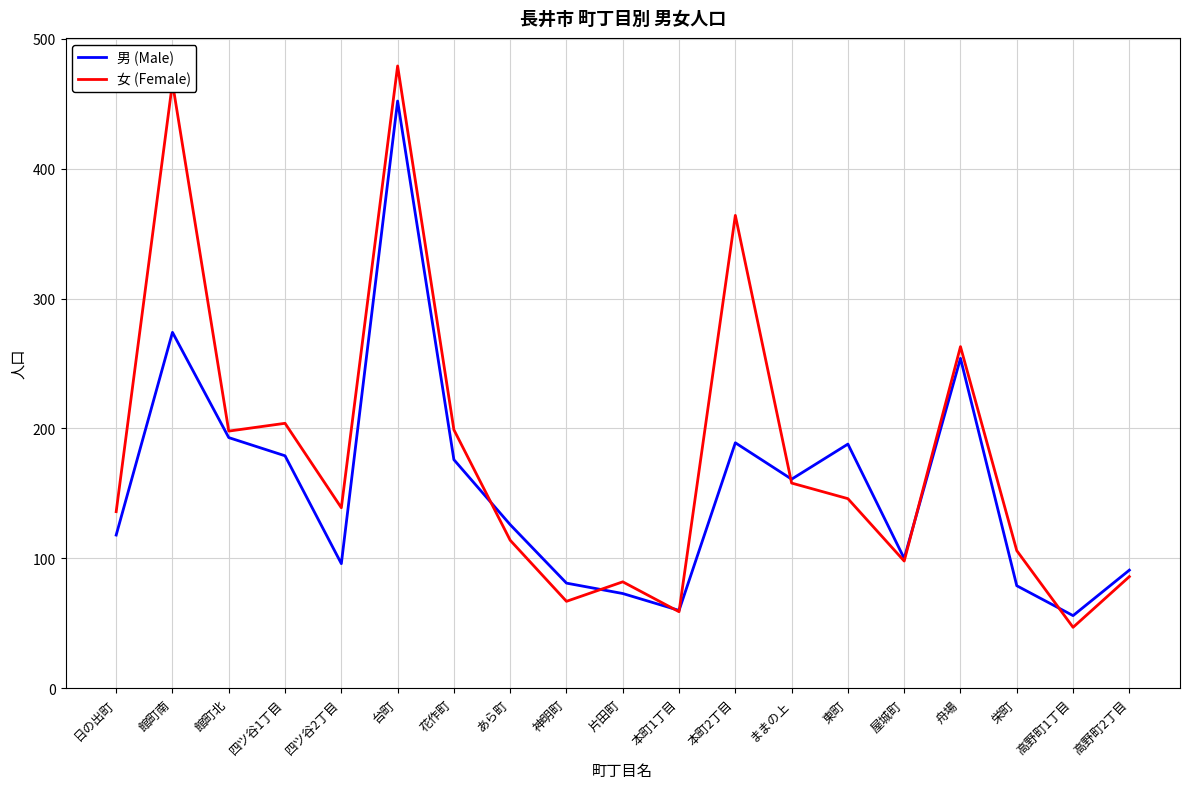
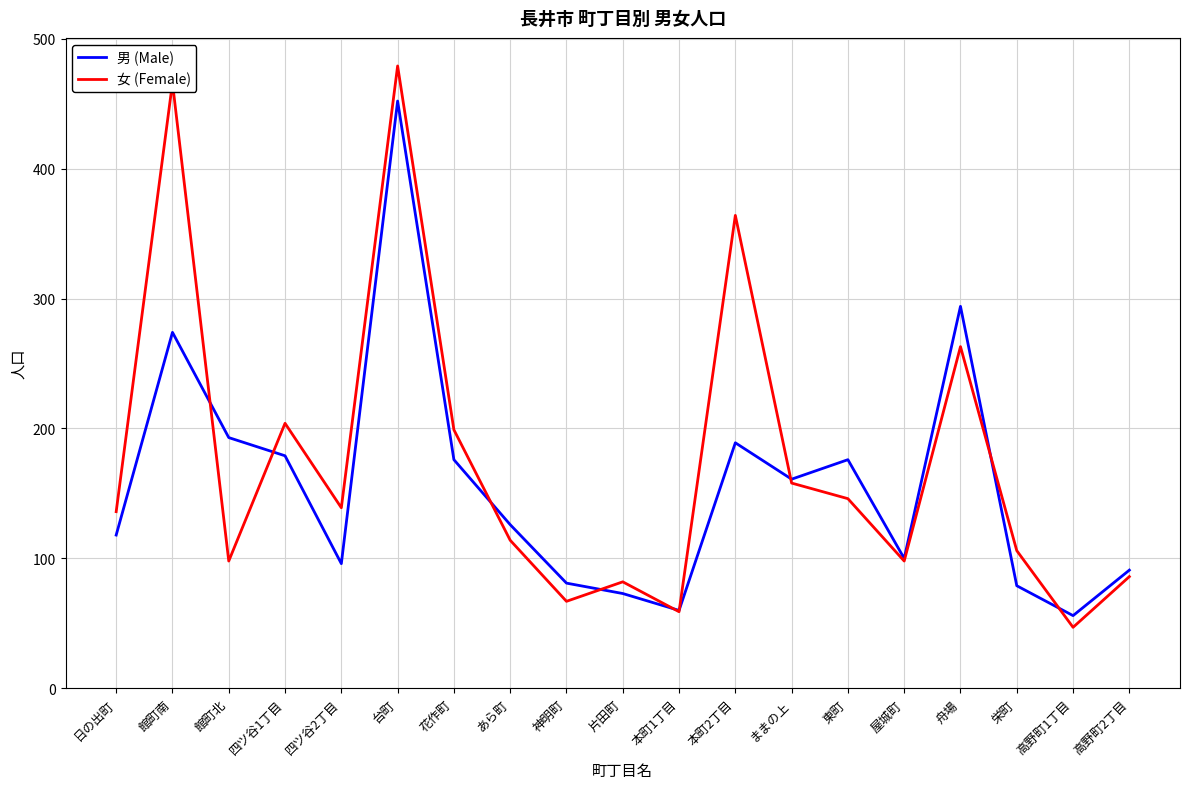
女 (Female), 館町北: 198 -> 98
男 (Male), 東町: 188 -> 176
男 (Male), 舟場: 254 -> 294
